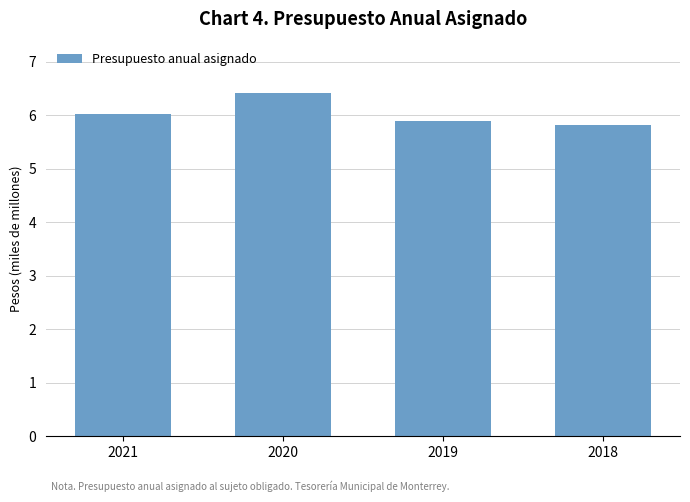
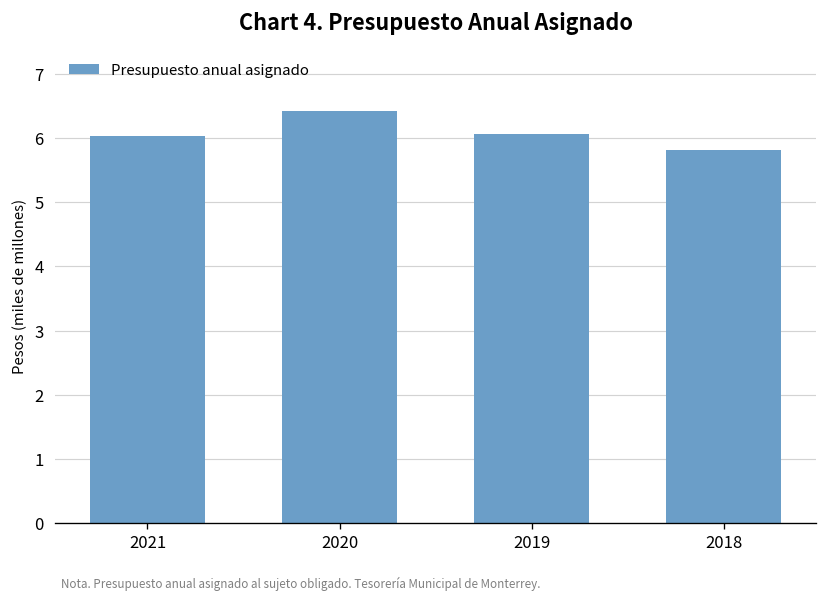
2019: 5.9 -> 6.1
